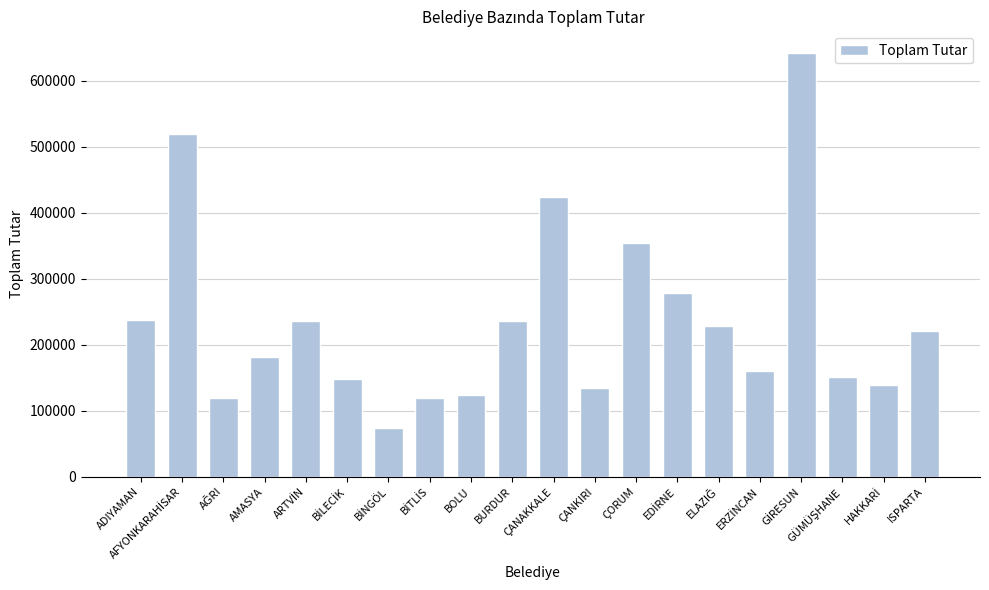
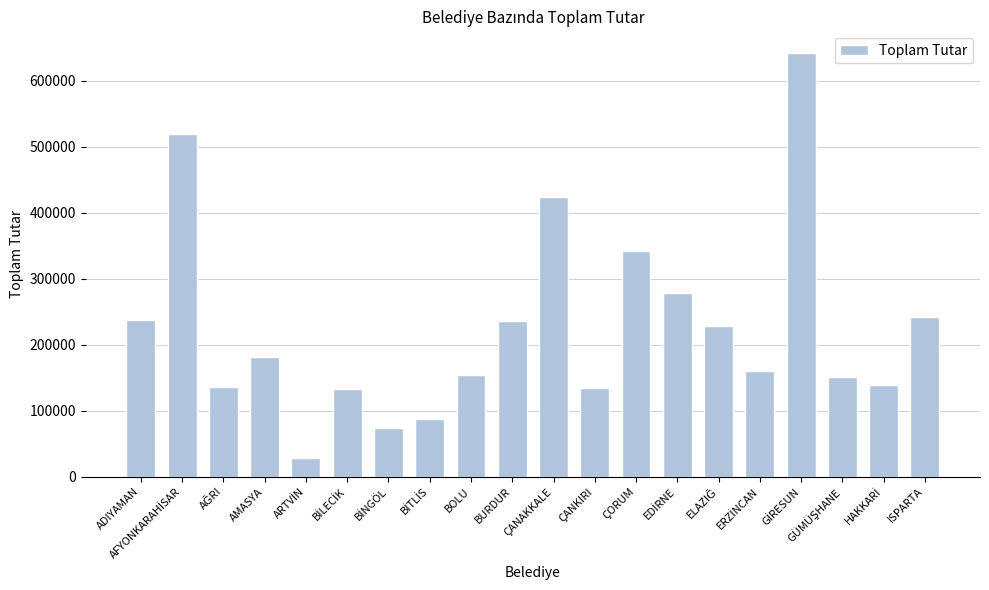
AĞRI: 120000 -> 140000
ARTVİN: 240000 -> 30000
BİLECİK: 150000 -> 130000
BİTLİS: 120000 -> 90000
BOLU: 120000 -> 150000
ÇORUM: 350000 -> 340000
ISPARTA: 220000 -> 240000
